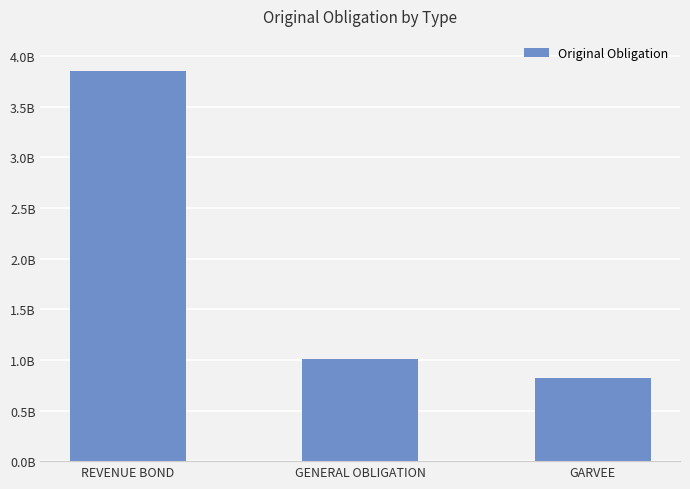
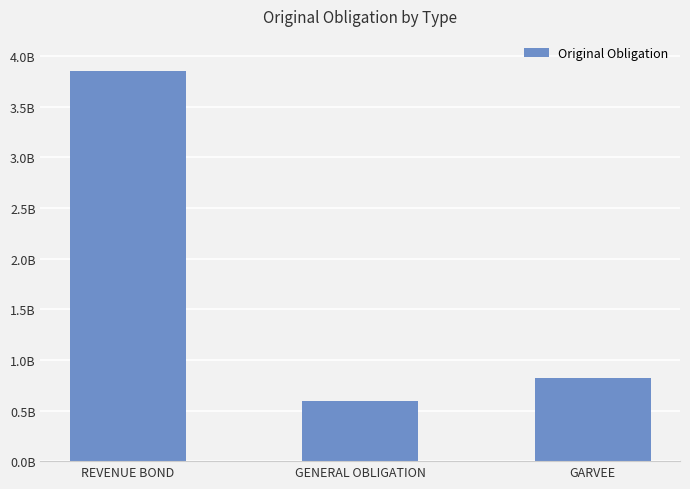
GENERAL OBLIGATION: 1010000000 -> 600000000
